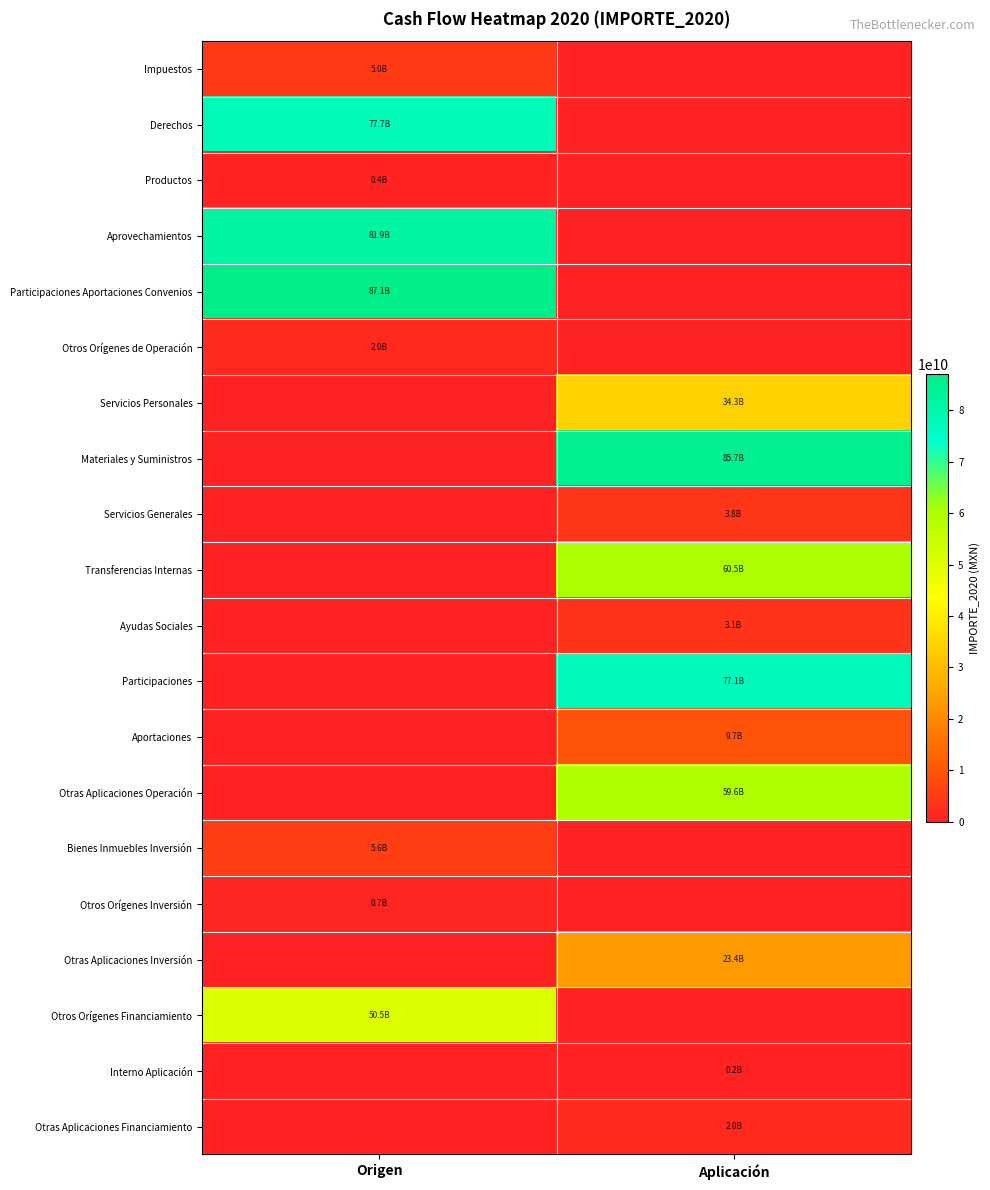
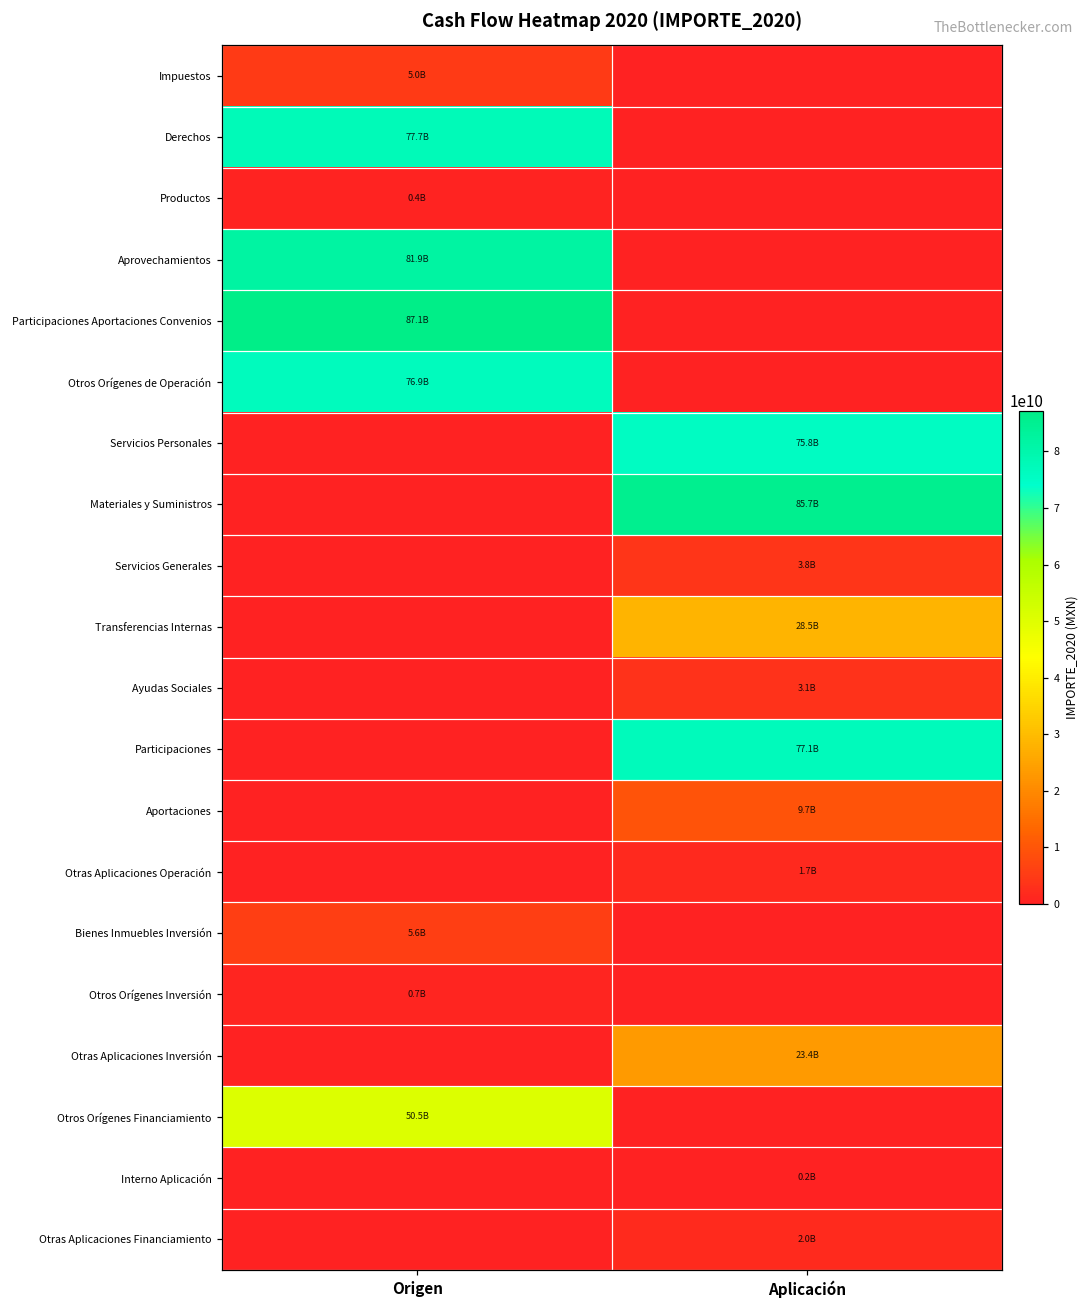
Otros Orígenes de Operación, Origen: 2.0B -> 76.9B
Servicios Personales, Aplicación: 34.3B -> 75.8B
Transferencias Internas, Aplicación: 60.5B -> 28.5B
Otras Aplicaciones Operación, Aplicación: 59.6B -> 1.7B
